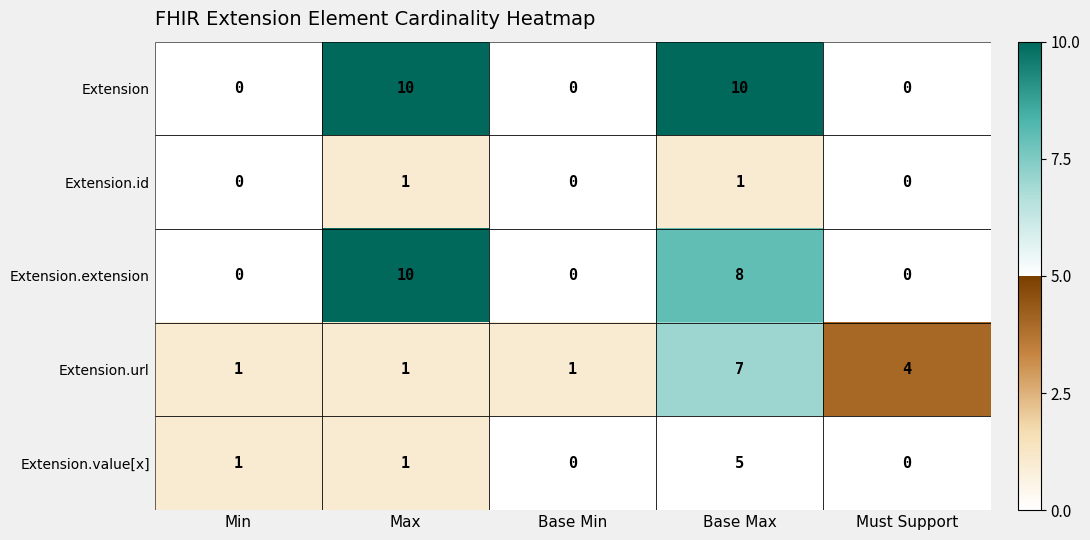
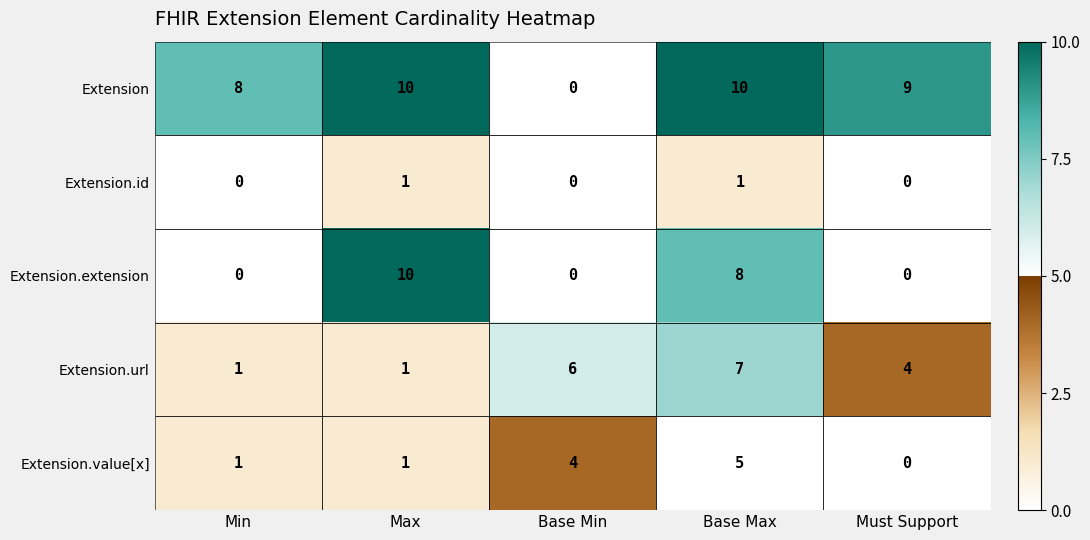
Extension, Min: 0 -> 8
Extension, Must Support: 0 -> 9
Extension.url, Base Min: 1 -> 6
Extension.value[x], Base Min: 0 -> 4
